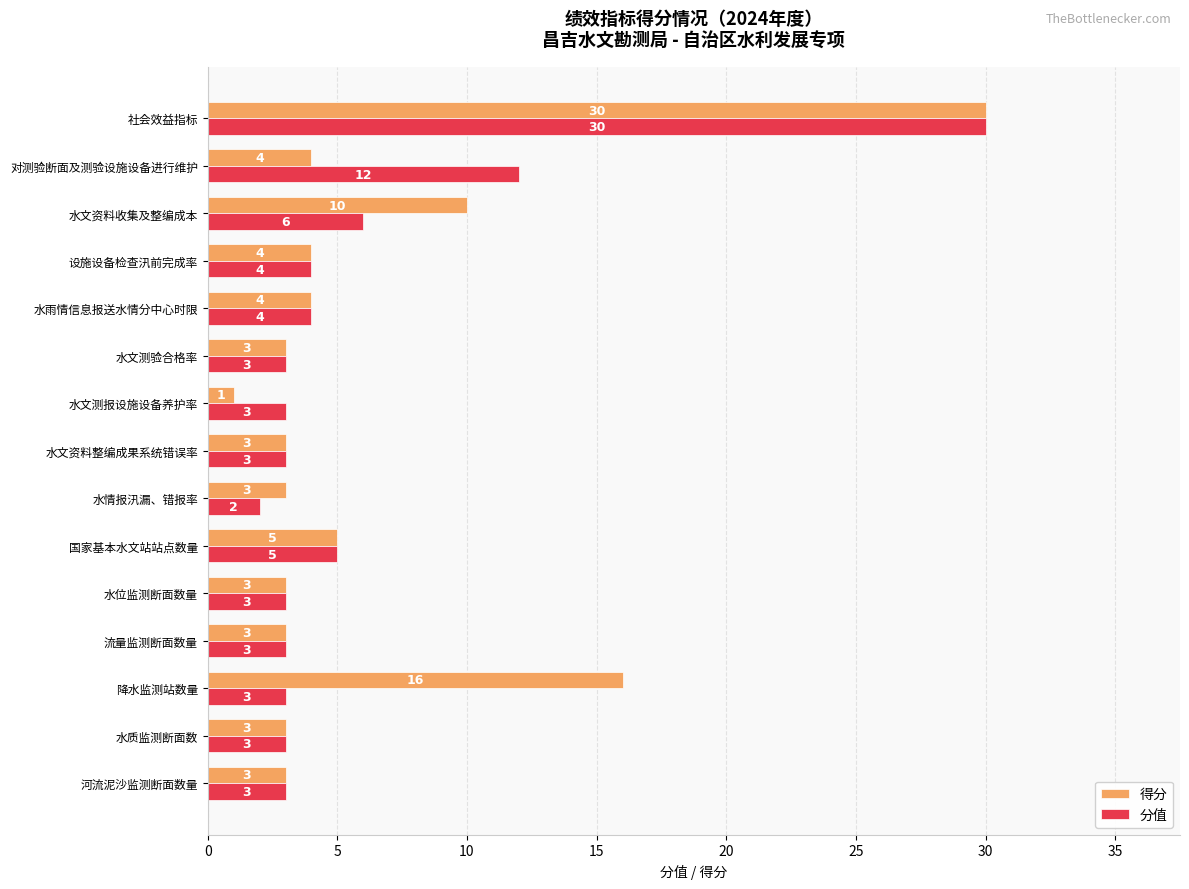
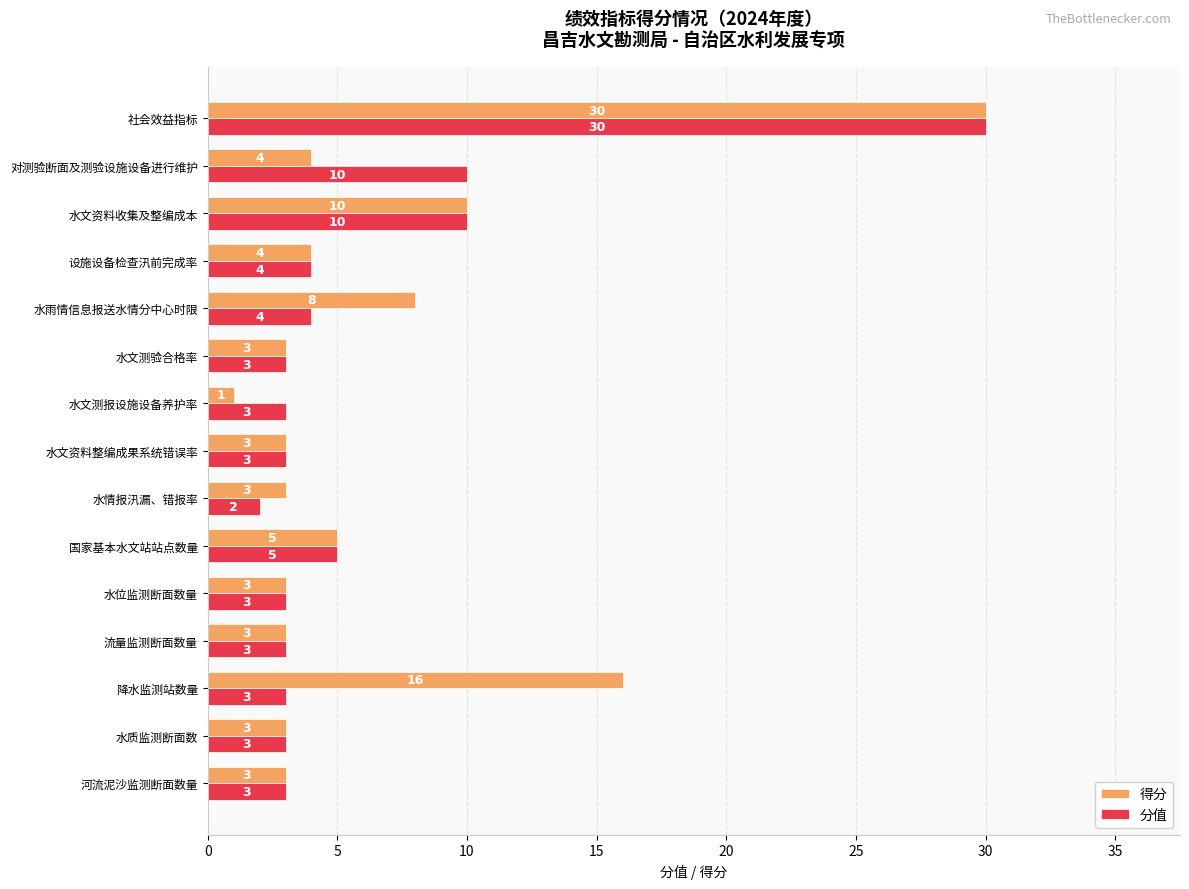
分值, 对测验断面及测验设施设备进行维护: 12 -> 10
分值, 水文资料收集及整编成本: 6 -> 10
得分, 水雨情信息报送水情分中心时限: 4 -> 8
